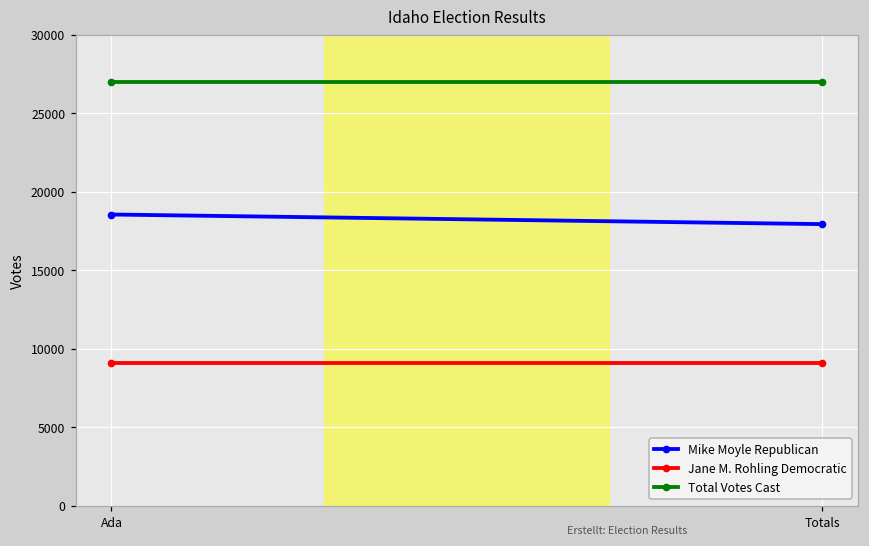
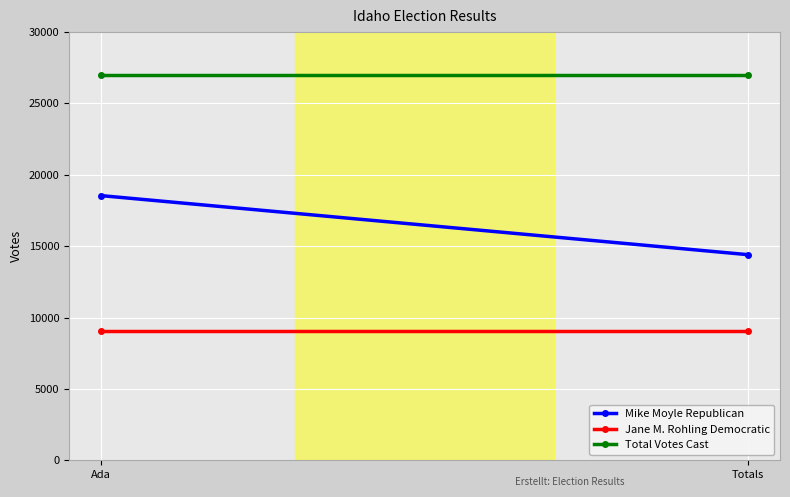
Mike Moyle Republican, Totals: 17900 -> 14400
